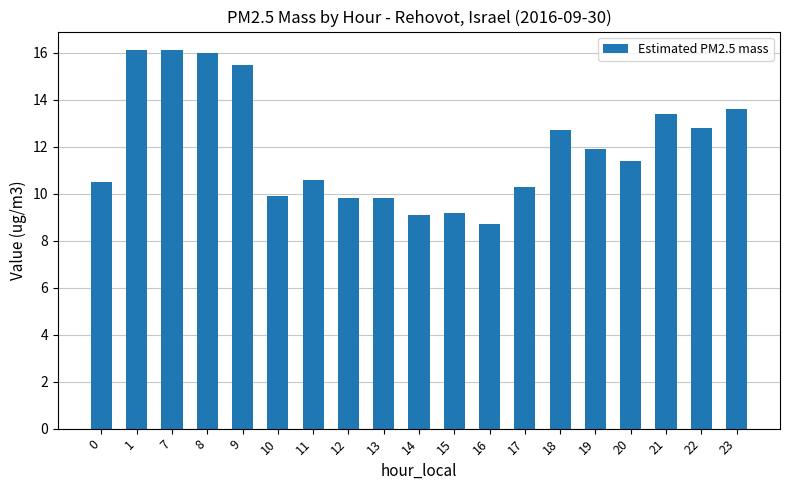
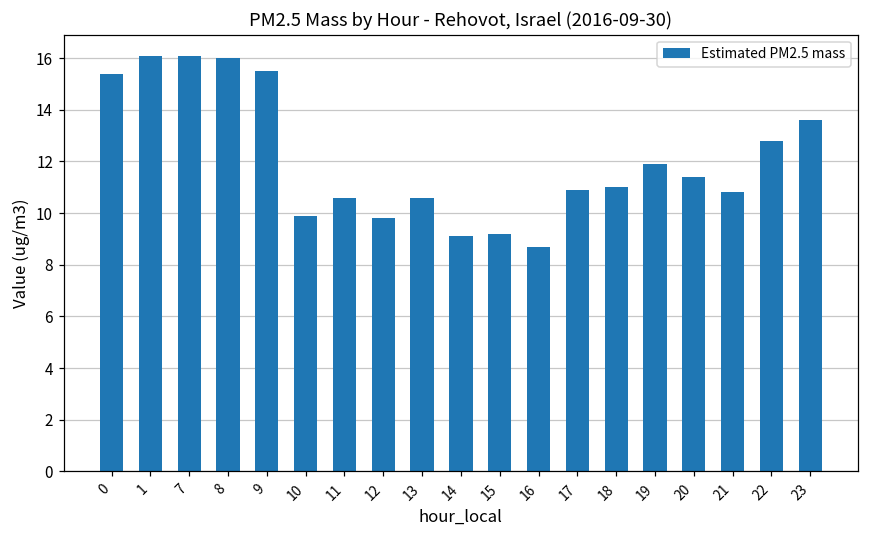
0: 10.5 -> 15.4
13: 9.8 -> 10.6
17: 10.3 -> 10.9
18: 12.7 -> 11.0
21: 13.4 -> 10.8
